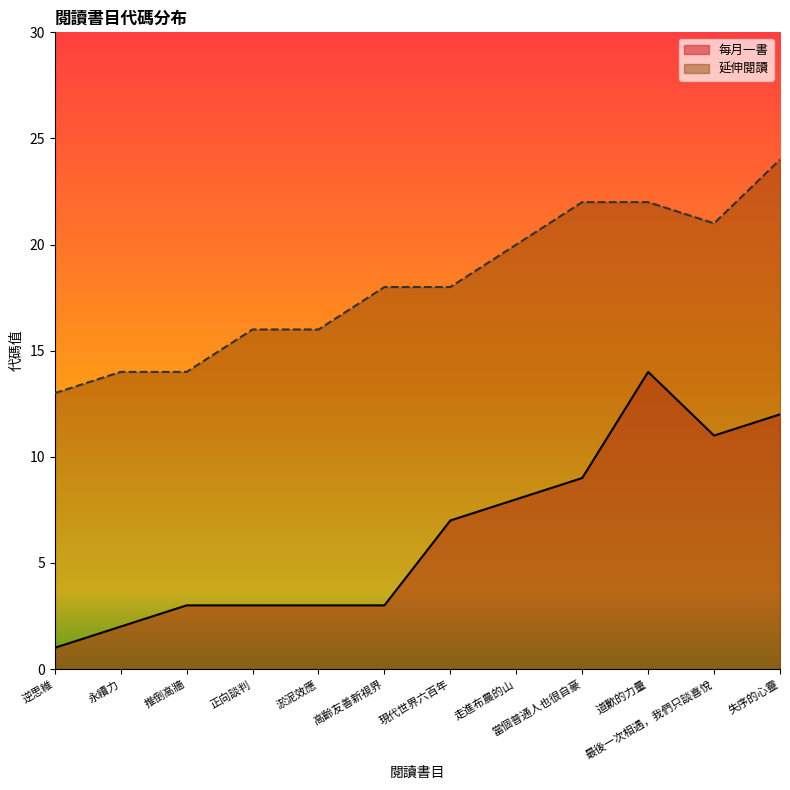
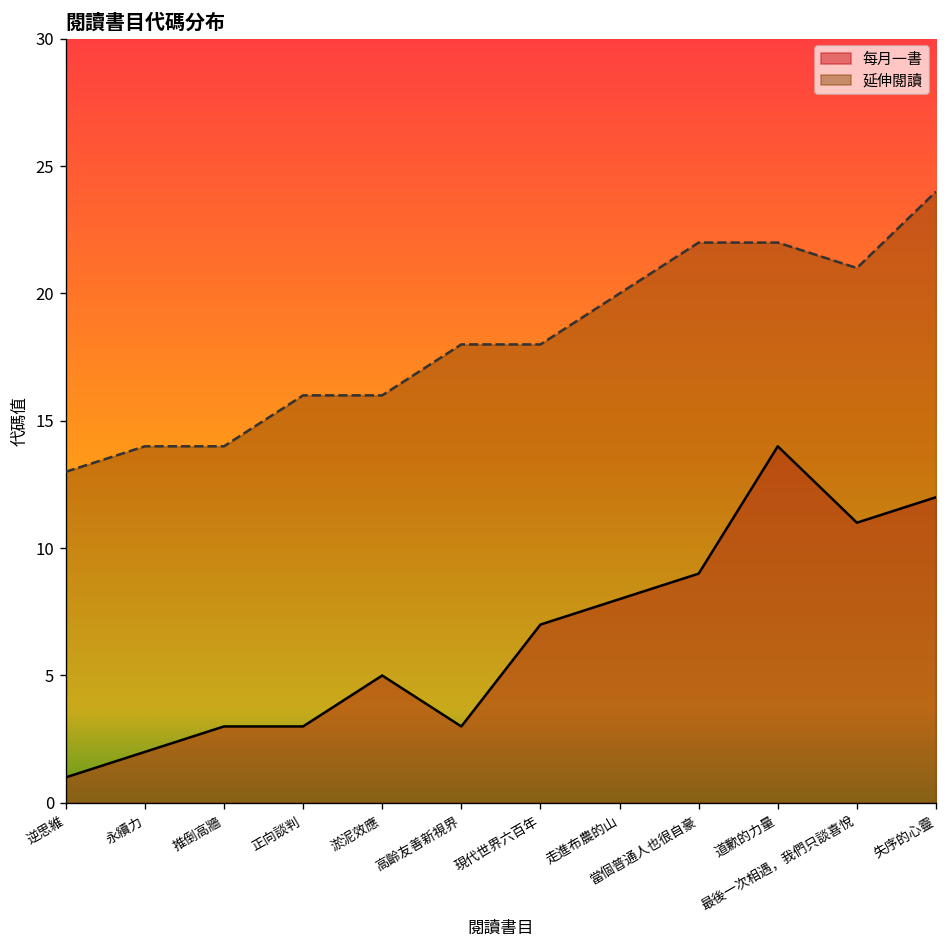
每月一書, 淤泥效應: 3 -> 5
